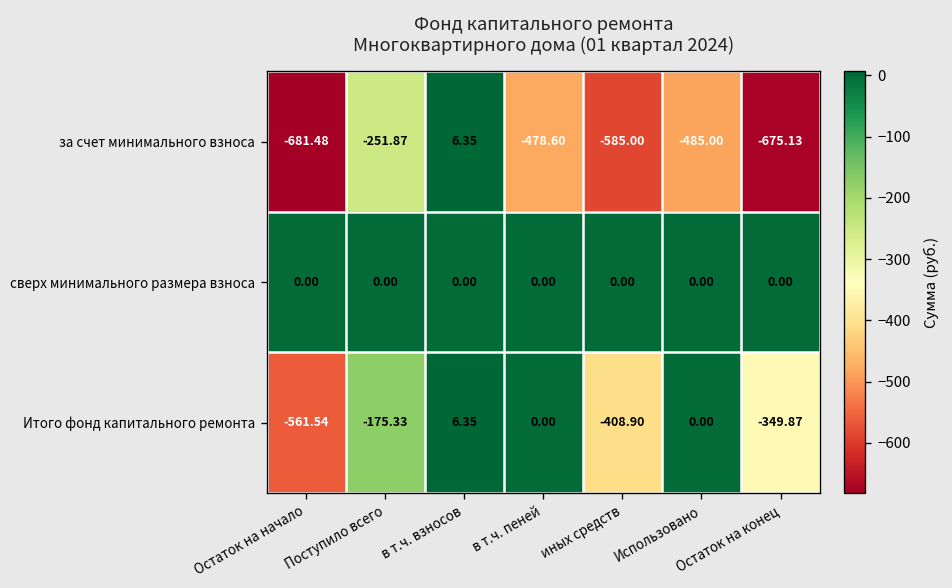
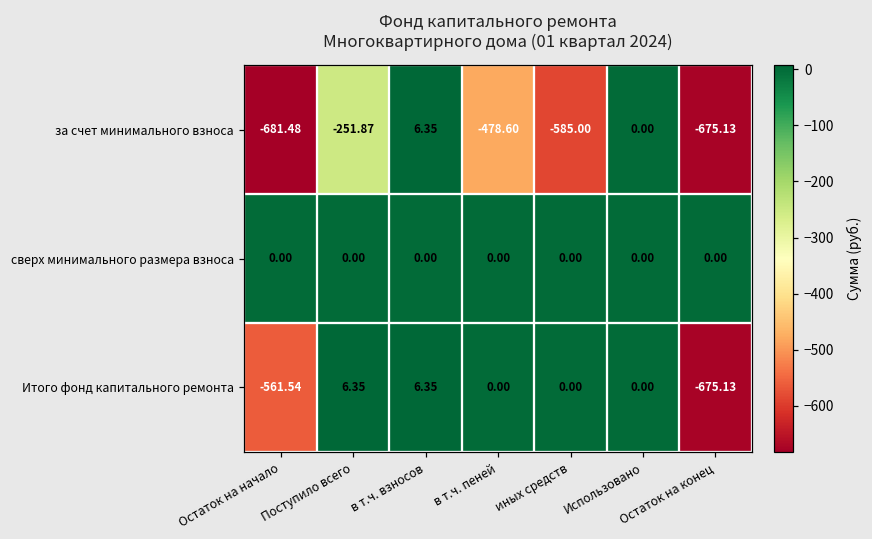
за счет минимального взноса, Использовано: -485.00 -> 0.00
Итого фонд капитального ремонта, Поступило всего: -175.33 -> 6.35
Итого фонд капитального ремонта, иных средств: -408.90 -> 0.00
Итого фонд капитального ремонта, Остаток на конец: -349.87 -> -675.13
